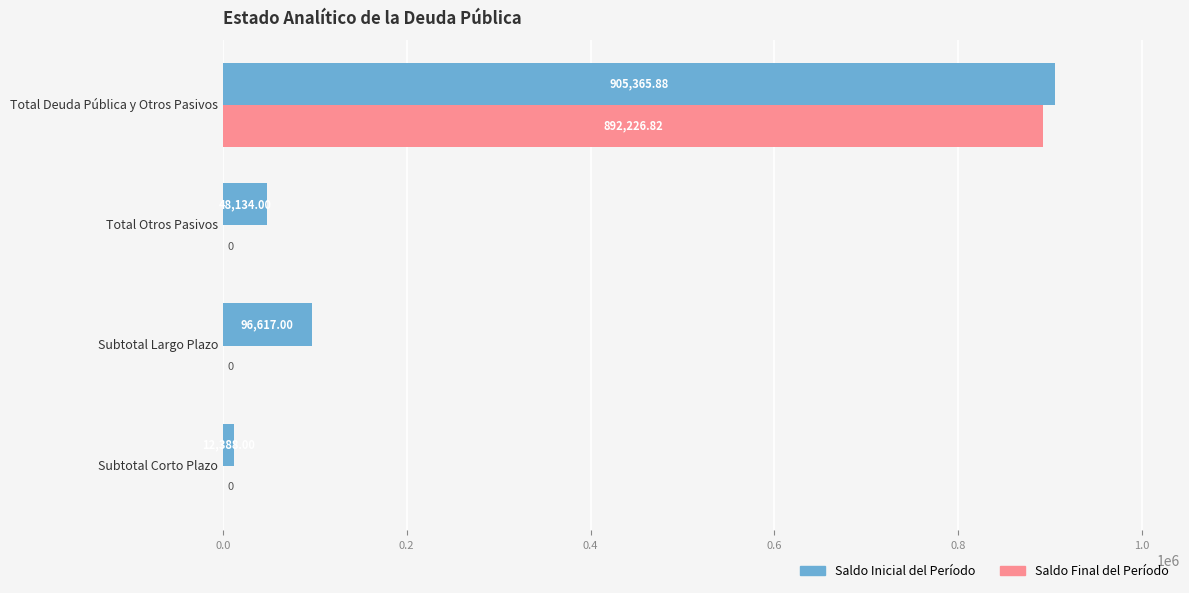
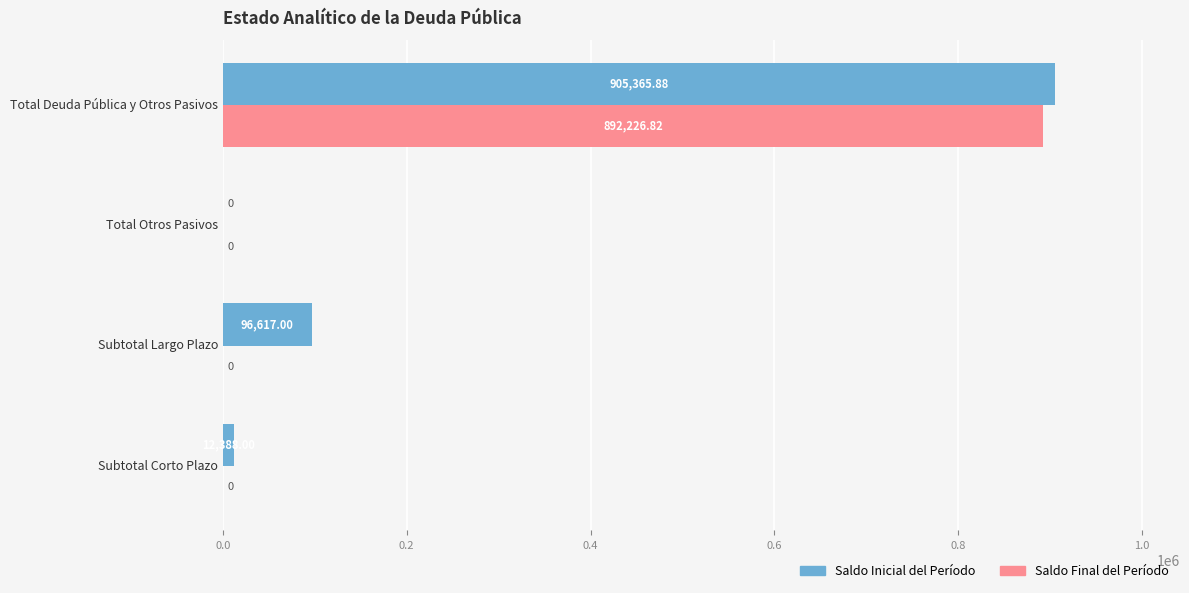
Saldo Inicial del Período, Total Otros Pasivos: 48,134.00 -> 0
